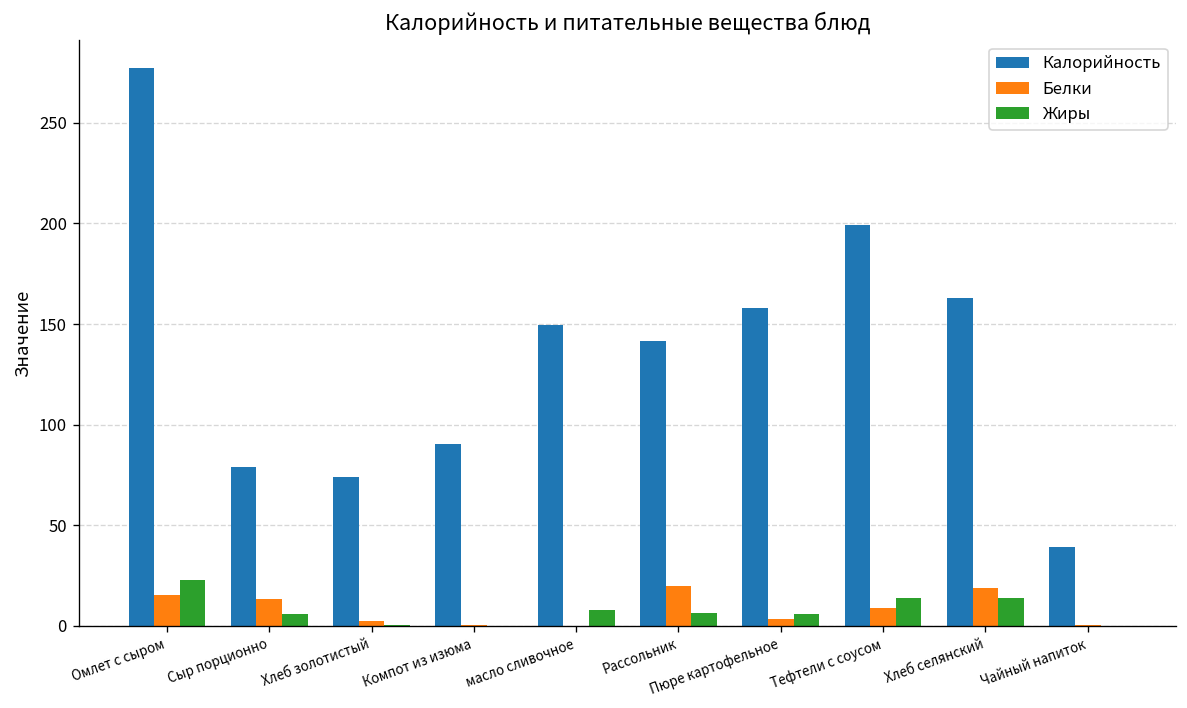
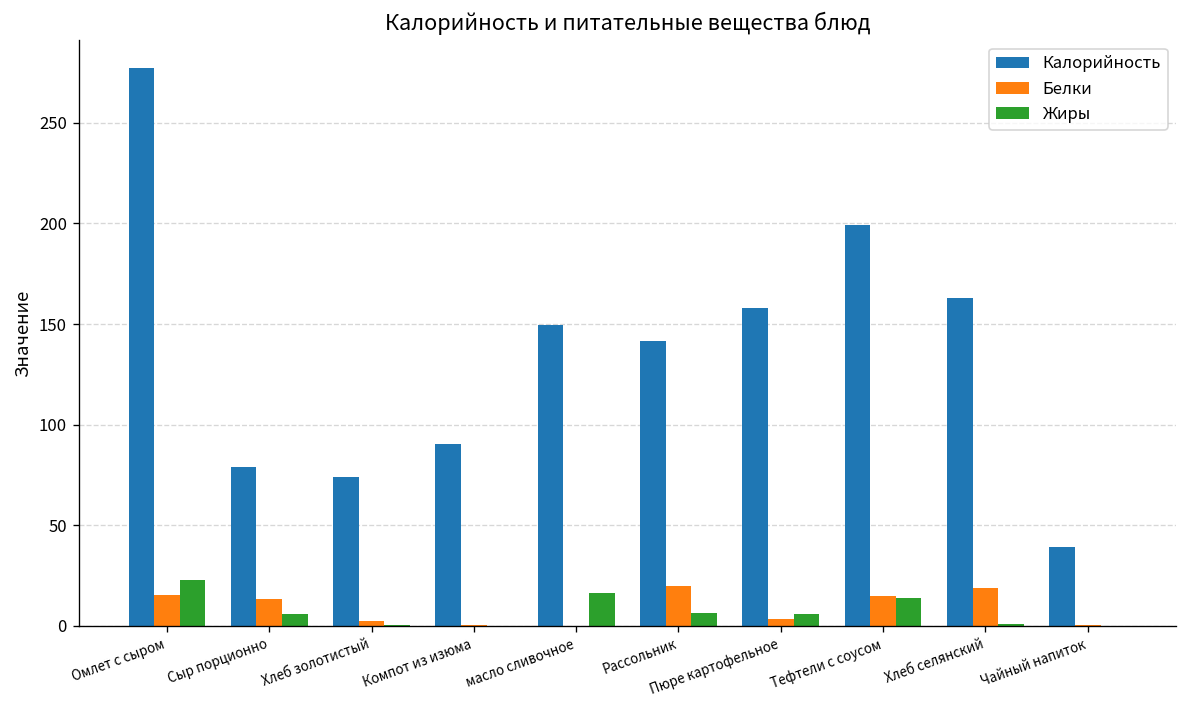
Жиры, масло сливочное: 8 -> 17
Белки, Тефтели с соусом: 9 -> 15
Жиры, Хлеб селянский: 14 -> 1
